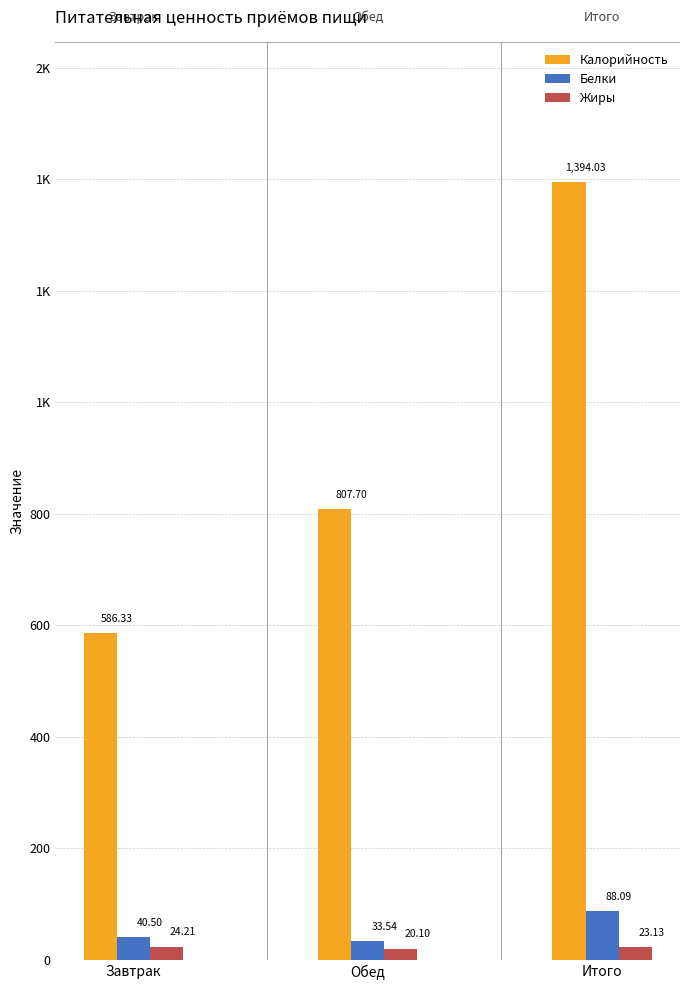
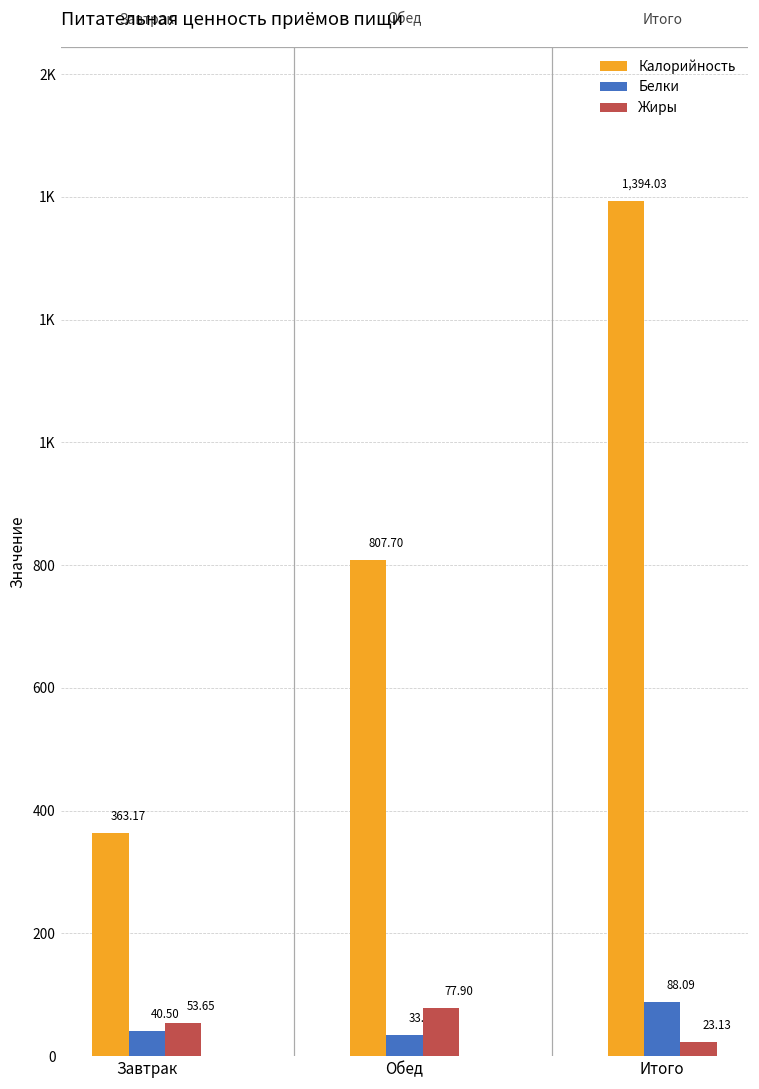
Калорийность, Завтрак: 586.33 -> 363.17
Жиры, Завтрак: 24.21 -> 53.65
Жиры, Обед: 20.10 -> 77.90
